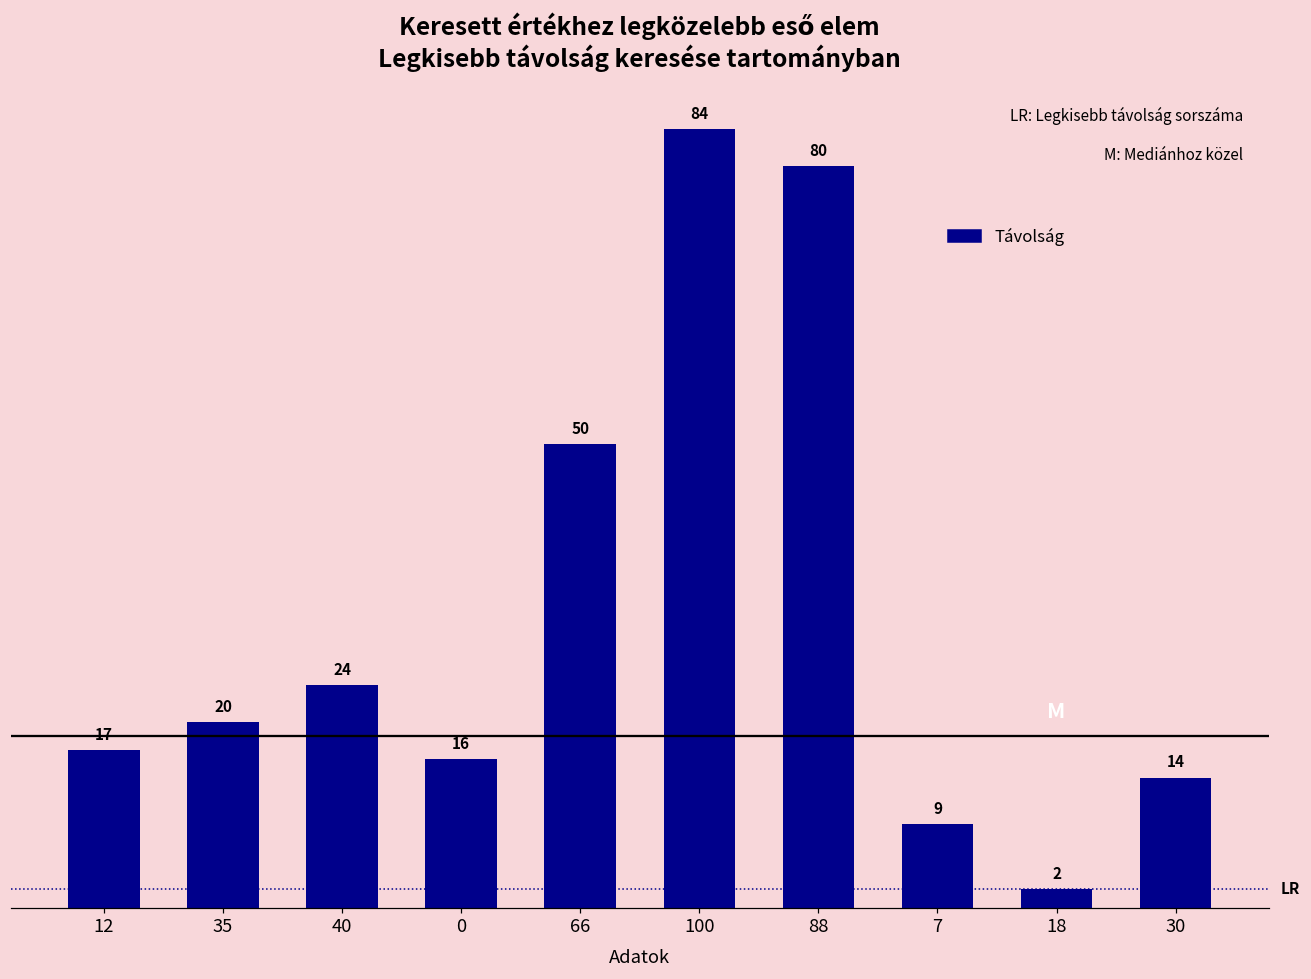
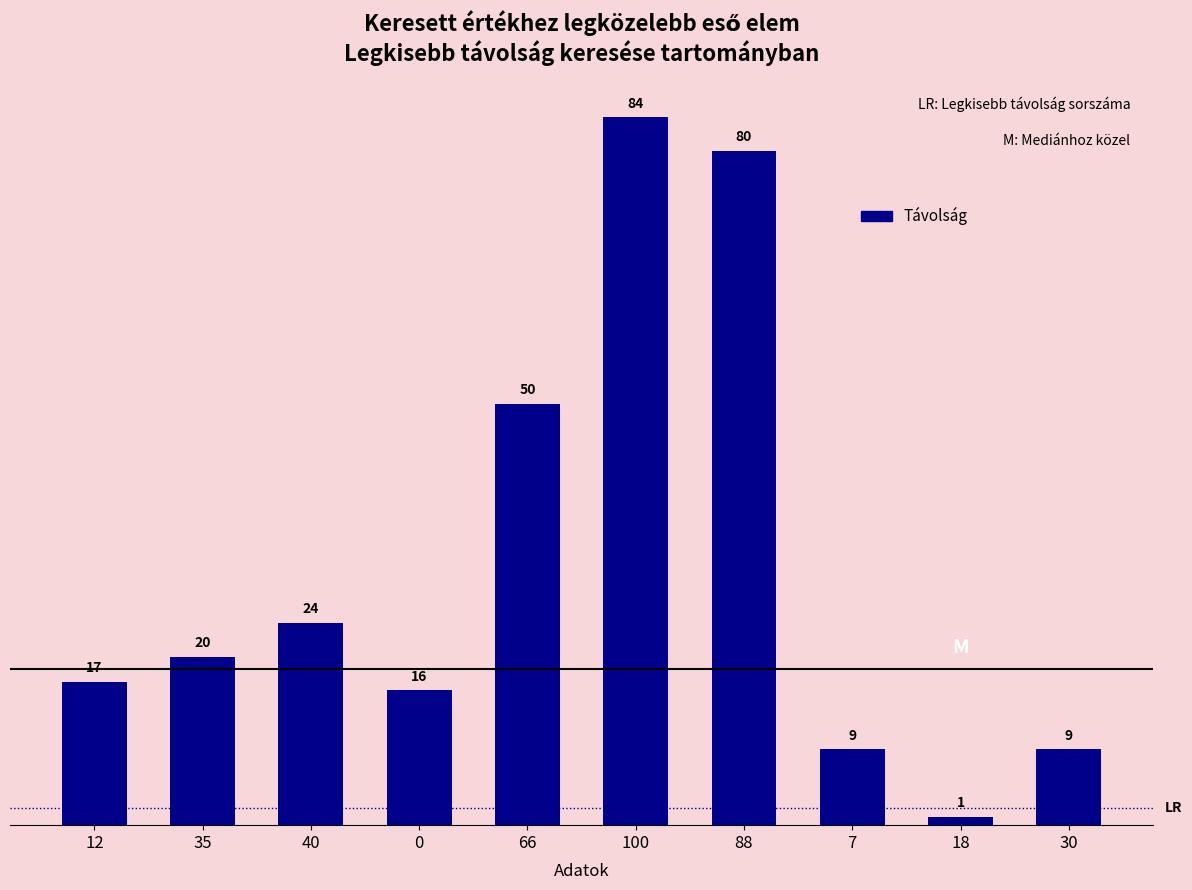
18: 2 -> 1
30: 14 -> 9
